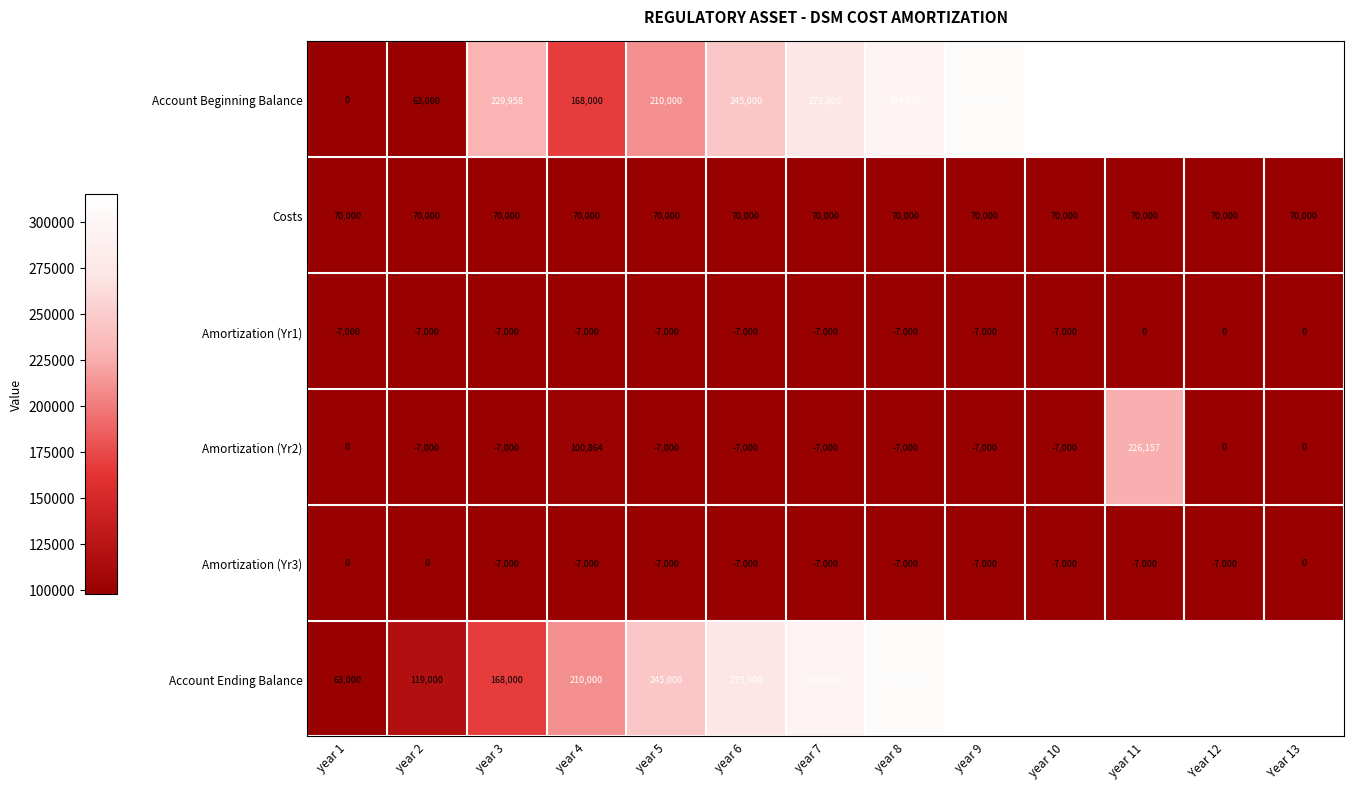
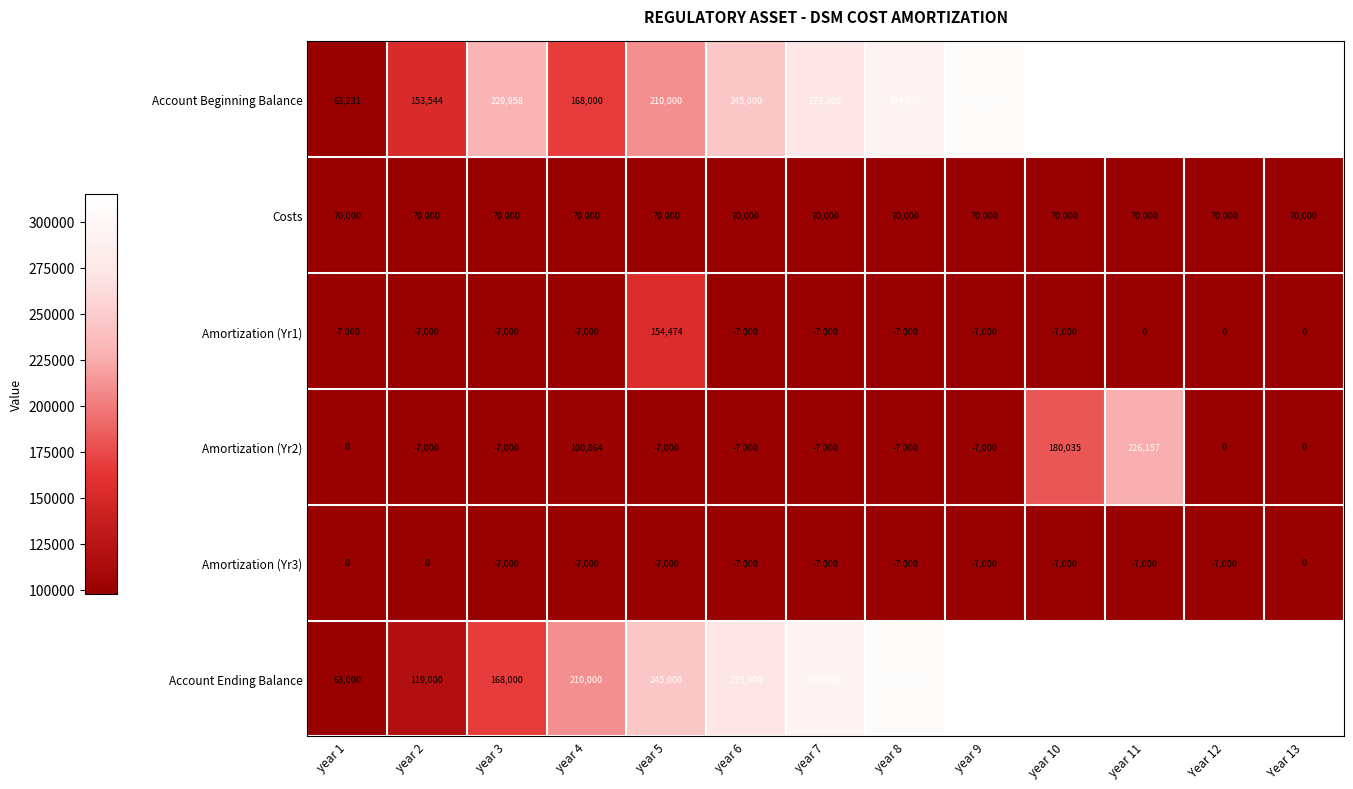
Account Beginning Balance, year 1: 0 -> 63,231
Account Beginning Balance, year 2: 63,000 -> 153,544
Amortization (Yr1), year 5: -7,000 -> 154,474
Amortization (Yr2), year 10: -7,000 -> 180,035
